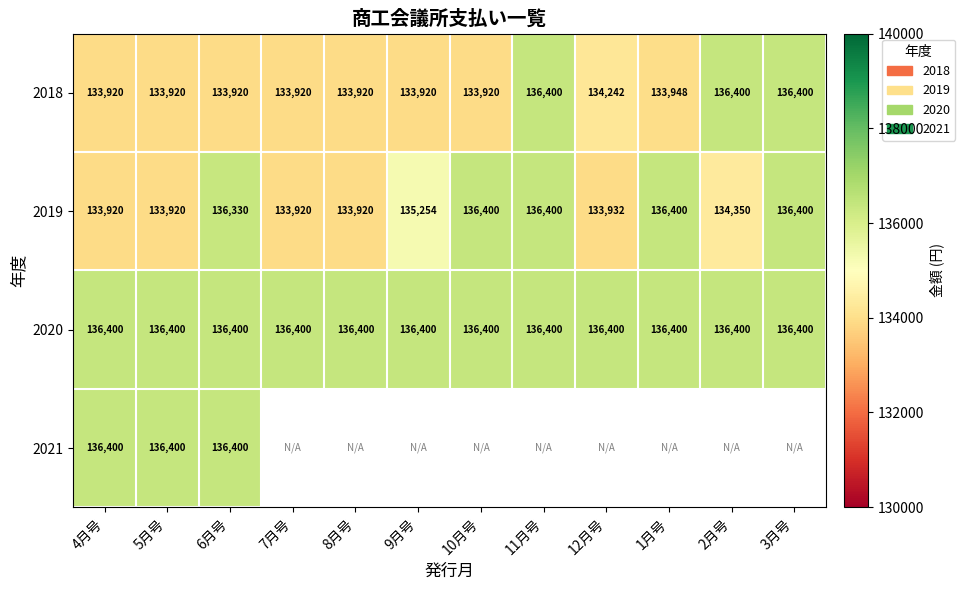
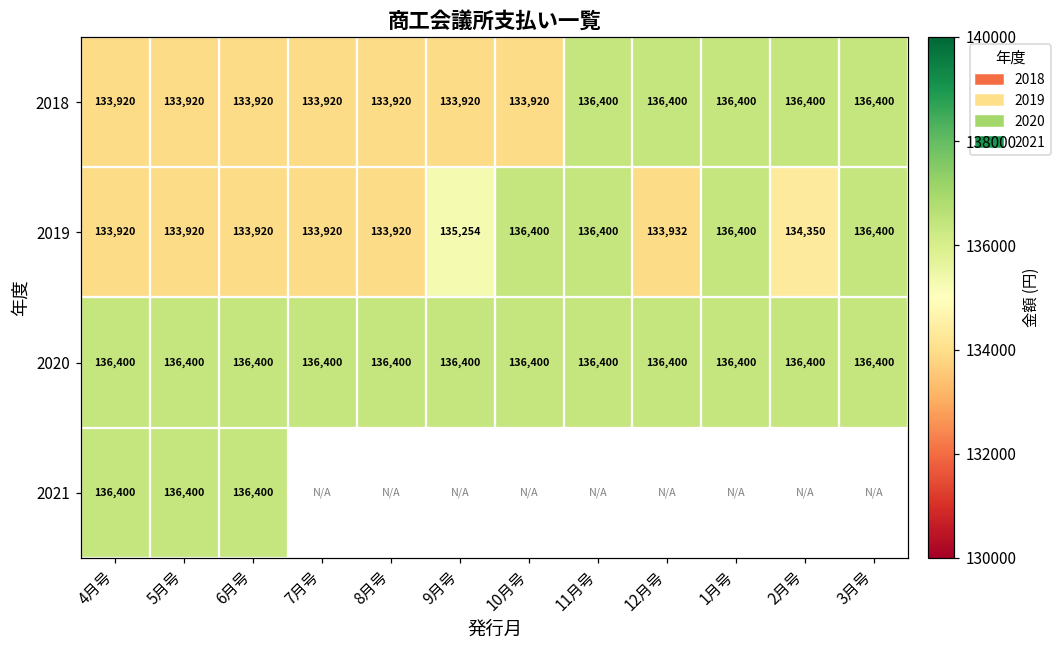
2018, 12月号: 134,242 -> 136,400
2018, 1月号: 133,948 -> 136,400
2019, 6月号: 136,330 -> 133,920
